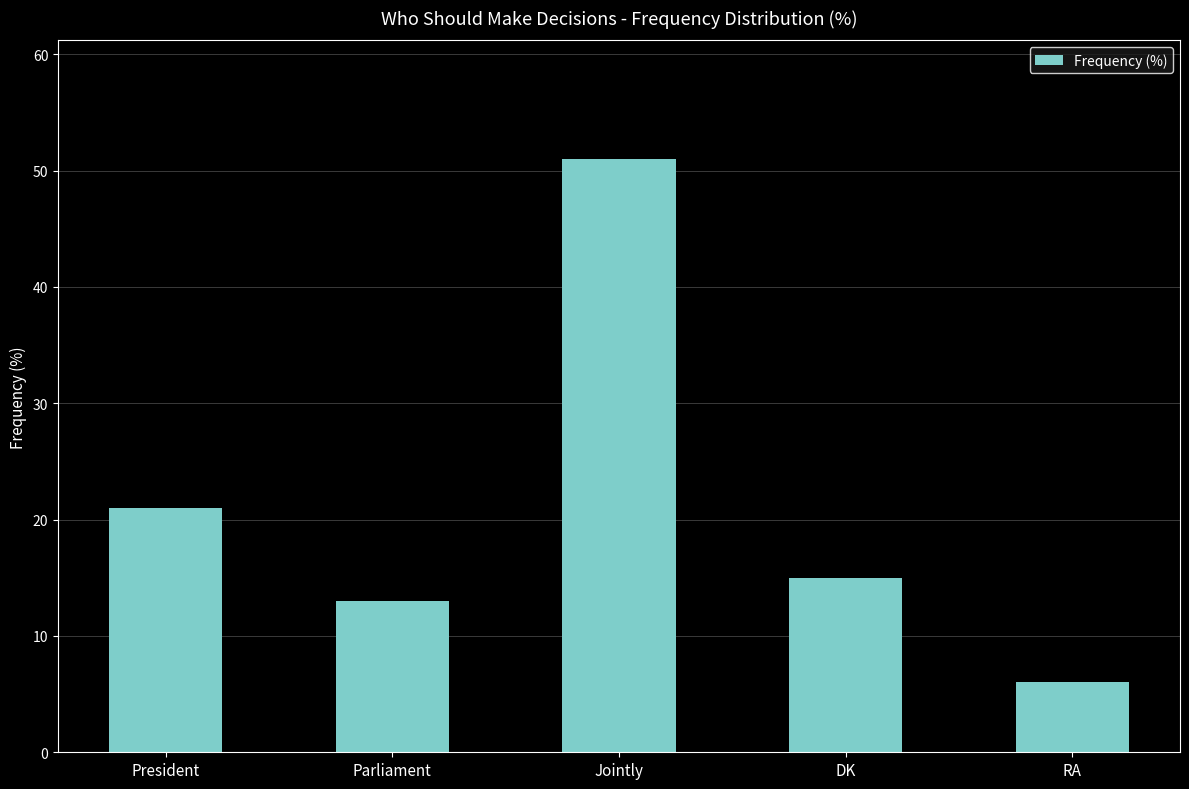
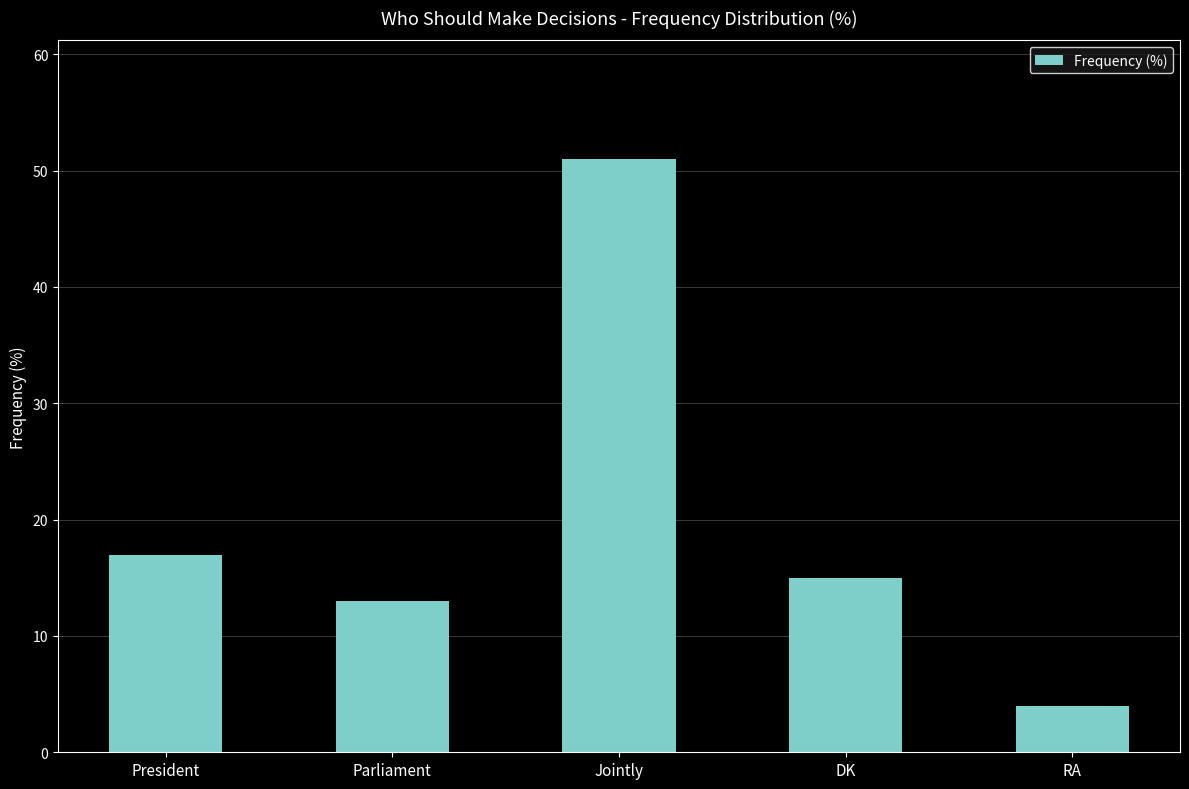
President: 21 -> 17
RA: 6 -> 4
